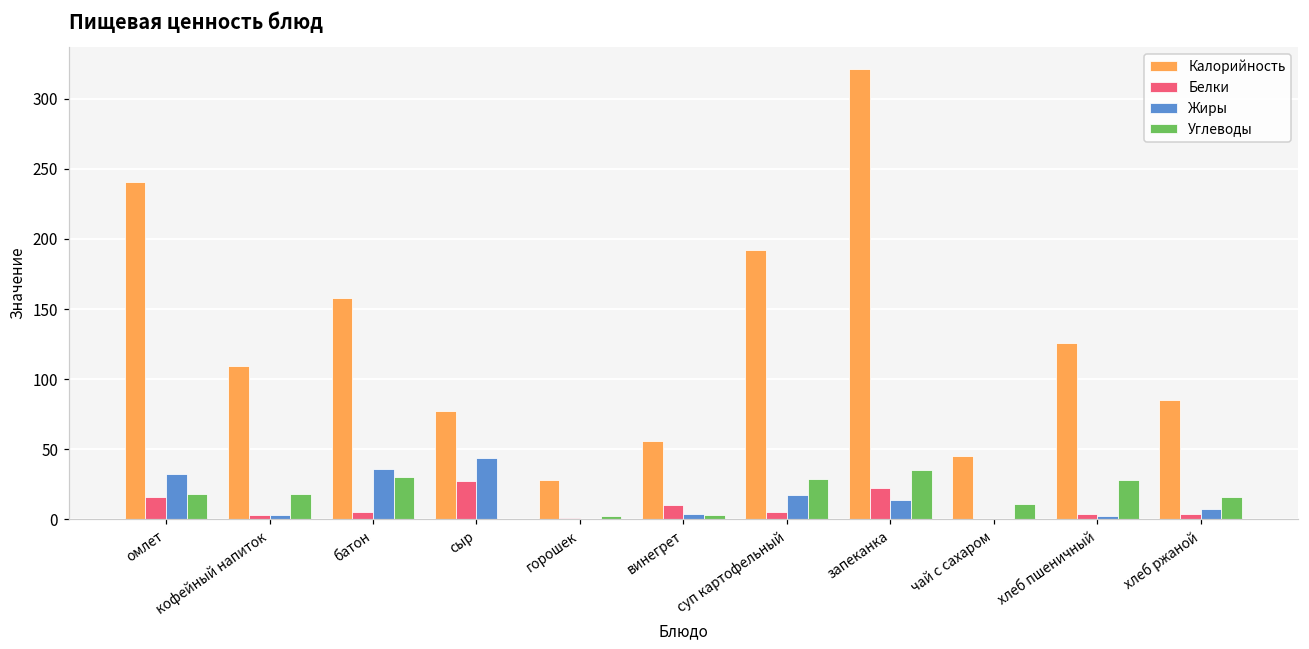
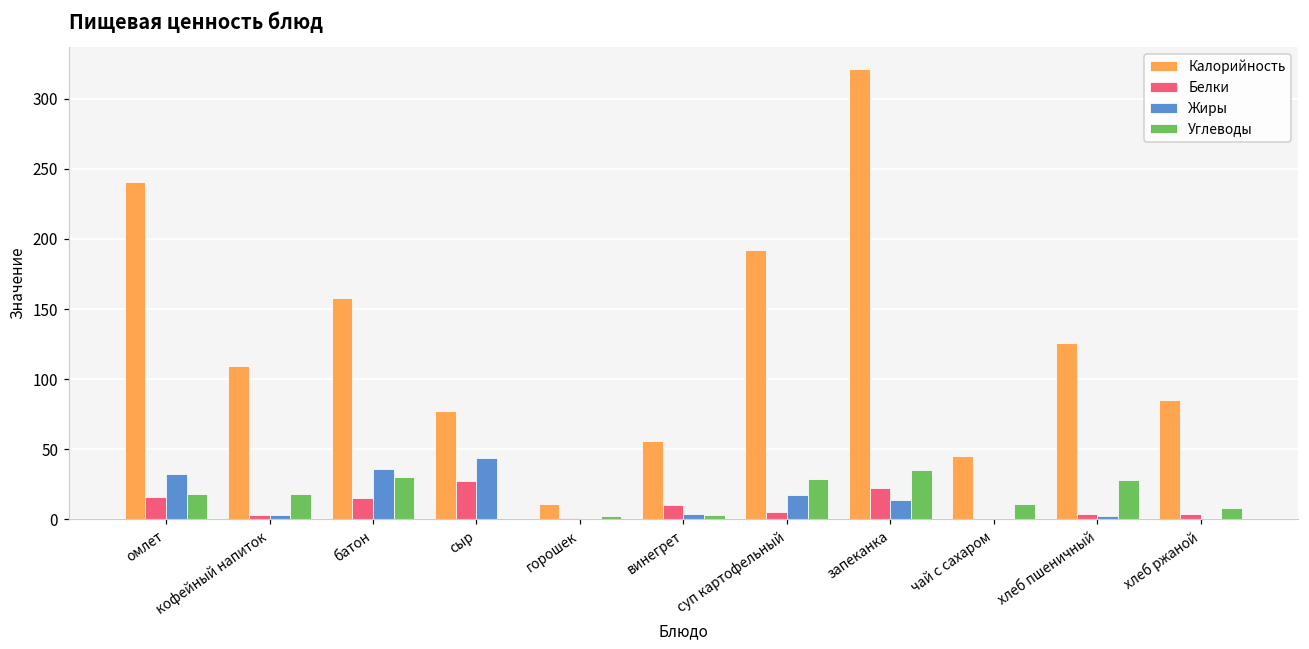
Белки, батон: 5 -> 15
Калорийность, горошек: 28 -> 11
Жиры, хлеб ржаной: 7 -> 0
Углеводы, хлеб ржаной: 16 -> 8
